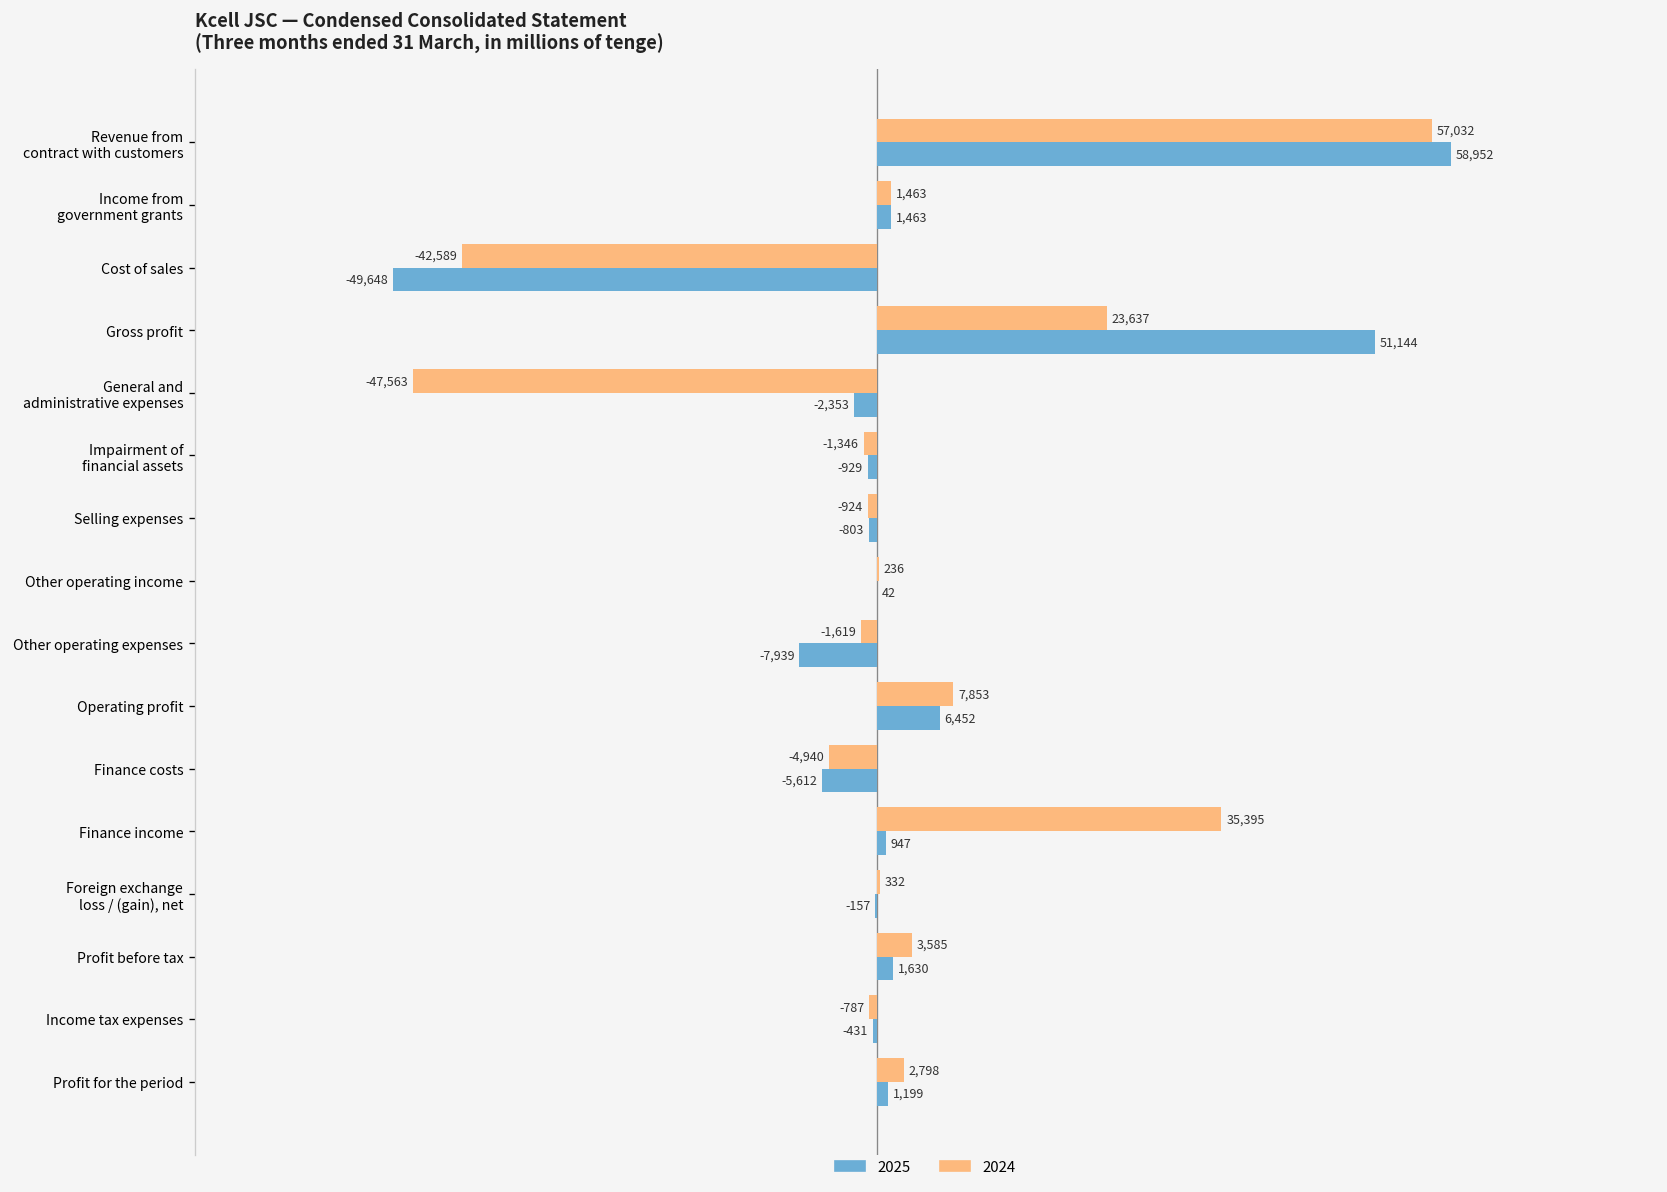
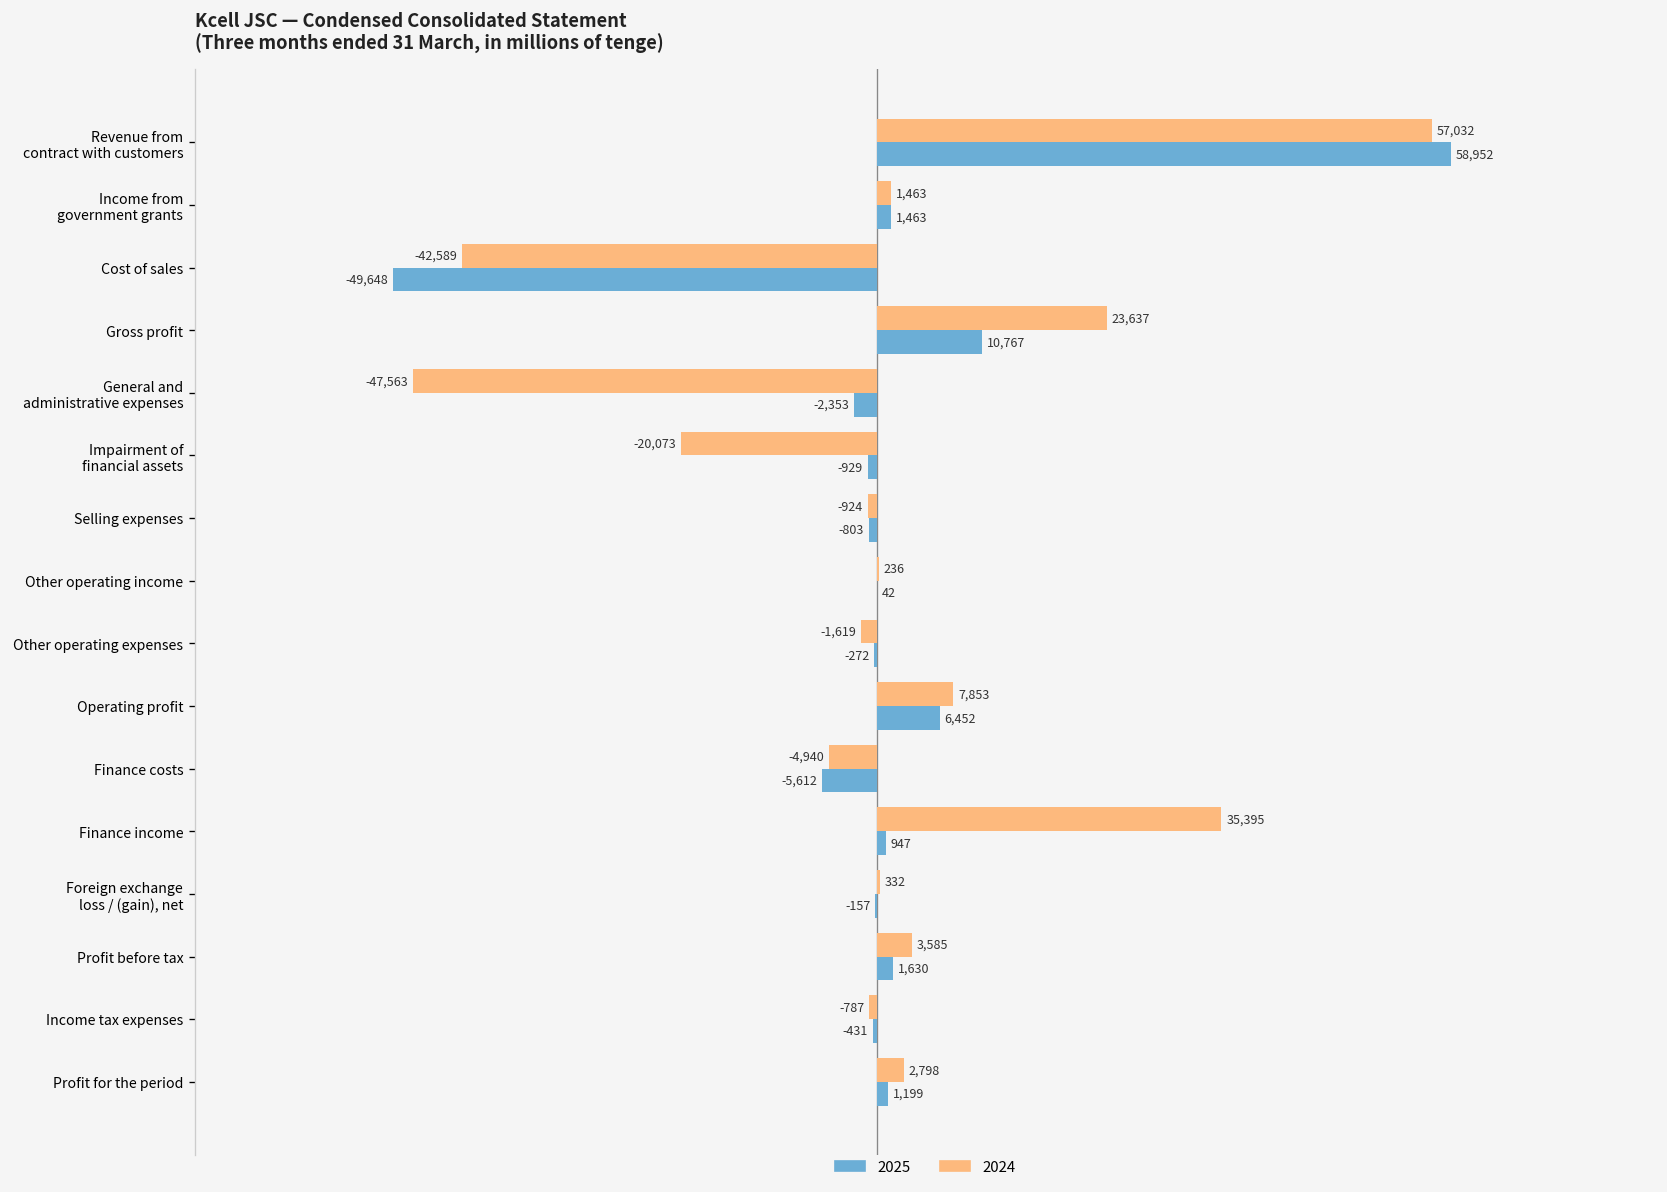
2025, Gross profit: 51,144 -> 10,767
2024, Impairment of financial assets: -1,346 -> -20,073
2025, Other operating expenses: -7,939 -> -272
